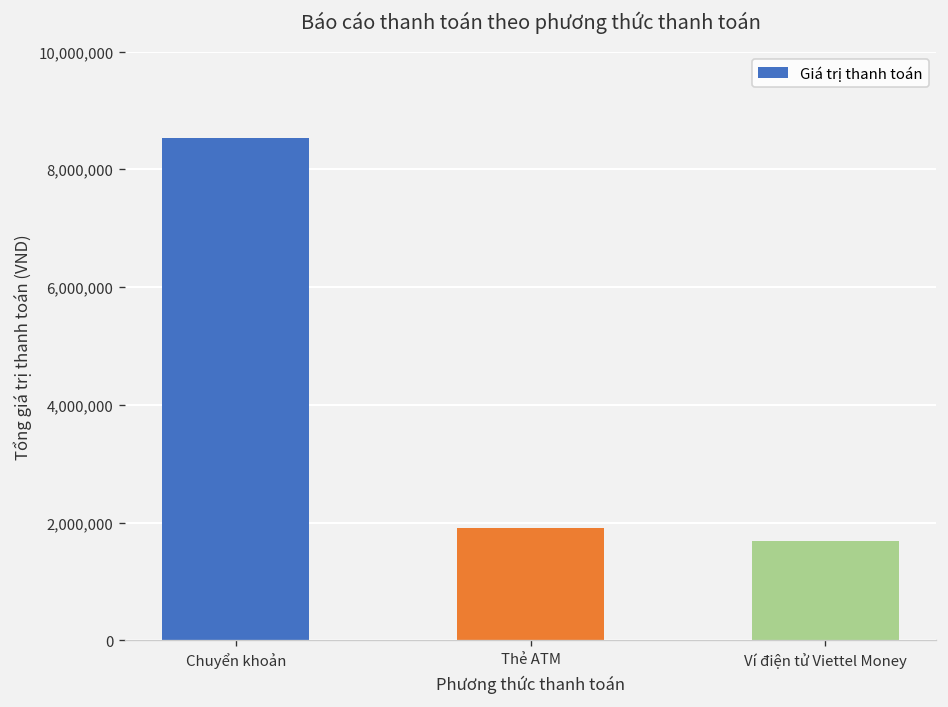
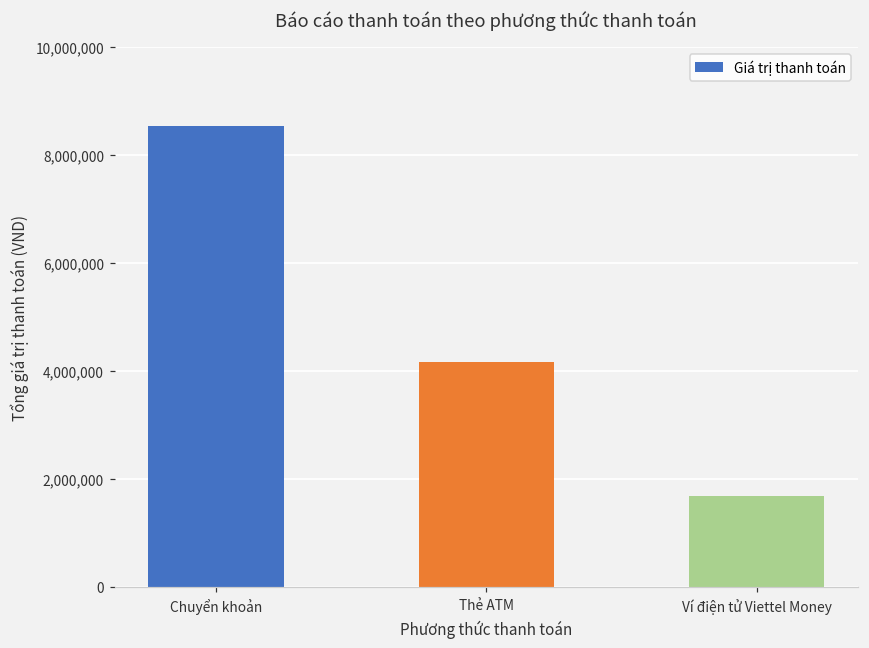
Thẻ ATM: 1,900,000 -> 4,200,000
